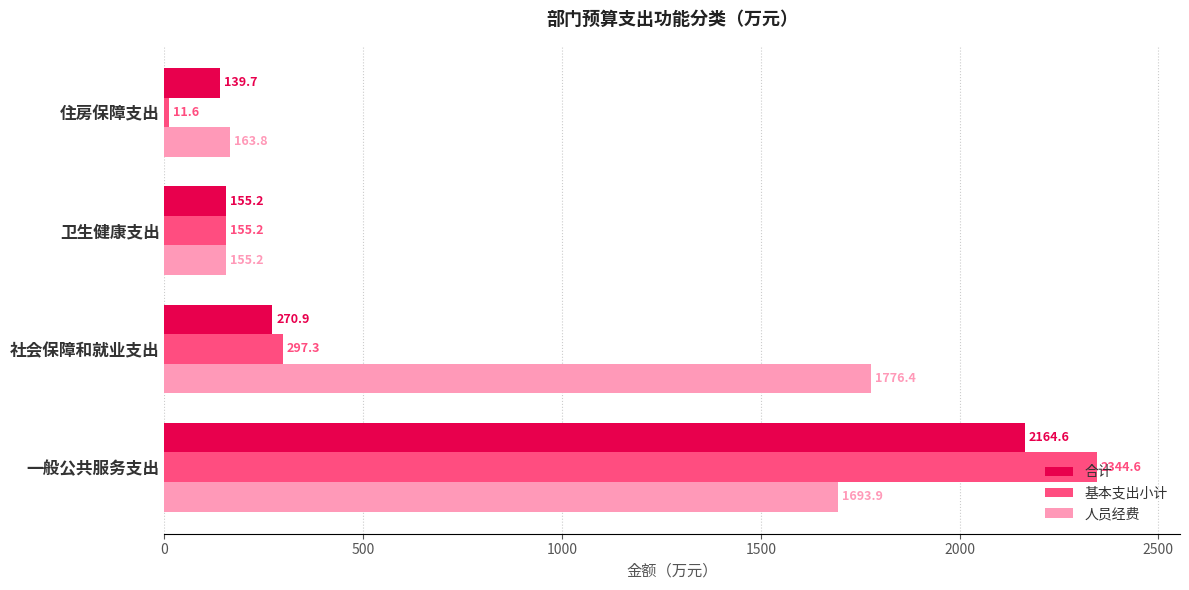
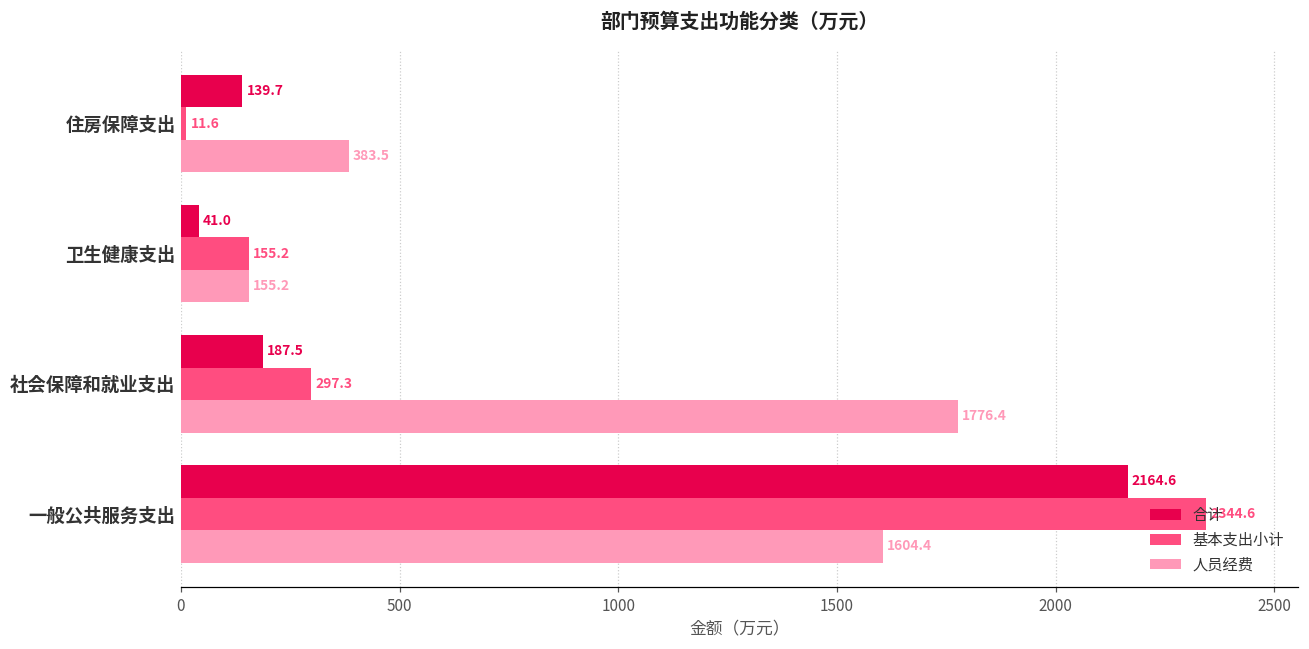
人员经费, 住房保障支出: 163.8 -> 383.5
合计, 卫生健康支出: 155.2 -> 41.0
合计, 社会保障和就业支出: 270.9 -> 187.5
人员经费, 一般公共服务支出: 1693.9 -> 1604.4
